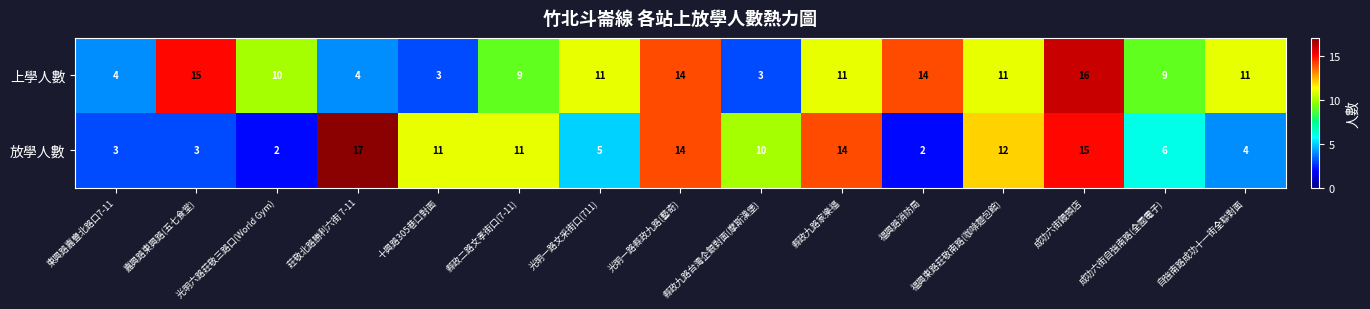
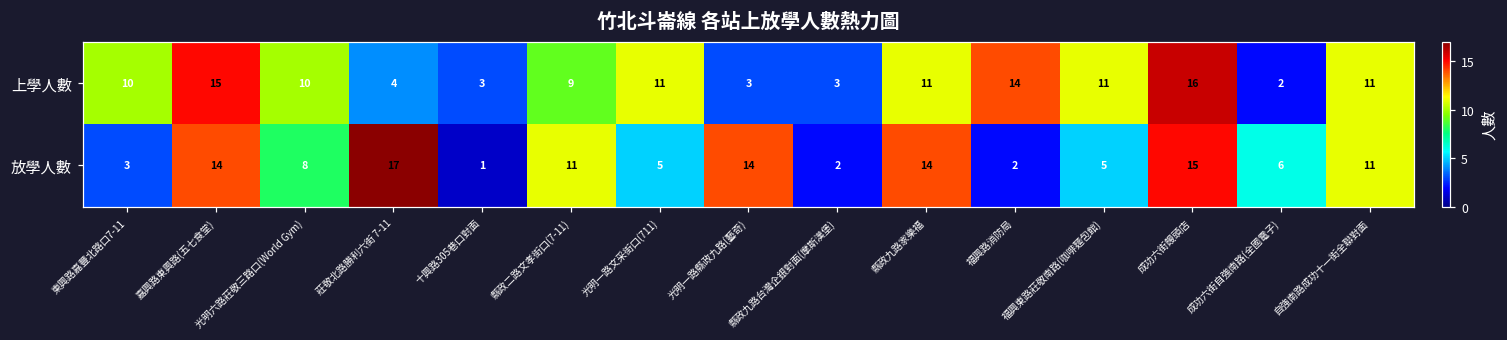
上學人數, 東興路嘉豐北路口7-11: 4 -> 10
上學人數, 光明一路縣政九路(藝奇): 14 -> 3
上學人數, 成功六街自強南路(全國電子): 9 -> 2
放學人數, 嘉興路東興路(五七食堂): 3 -> 14
放學人數, 光明六路莊敬三路口(World Gym): 2 -> 8
放學人數, 十興路305巷口對面: 11 -> 1
放學人數, 縣政九路台灣企銀對面(摩斯漢堡): 10 -> 2
放學人數, 福興東路莊敬南路(咖啡麵包館): 12 -> 5
放學人數, 自強南路成功十一街全聯對面: 4 -> 11
